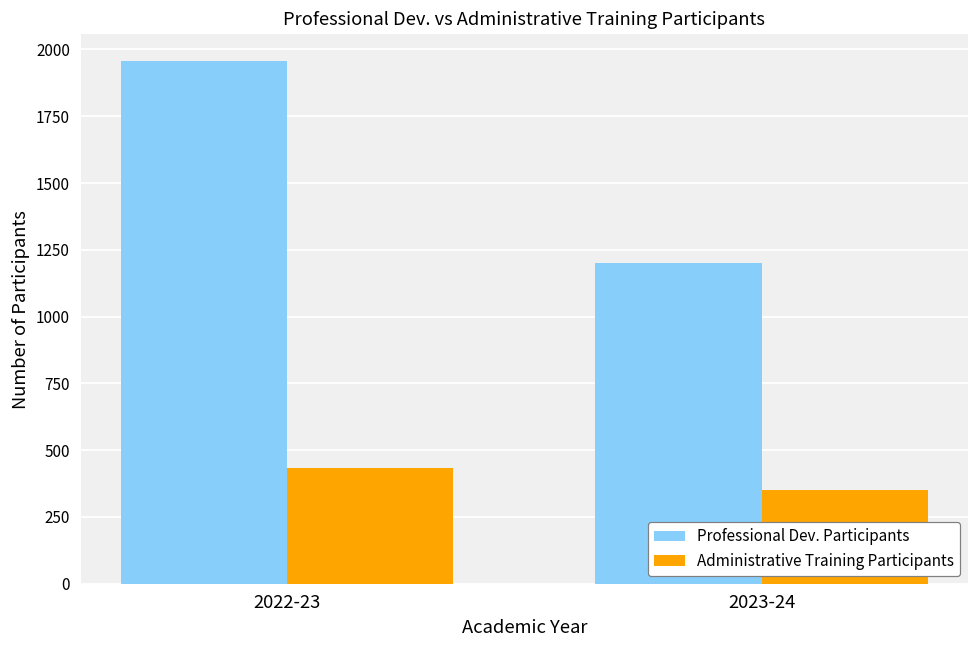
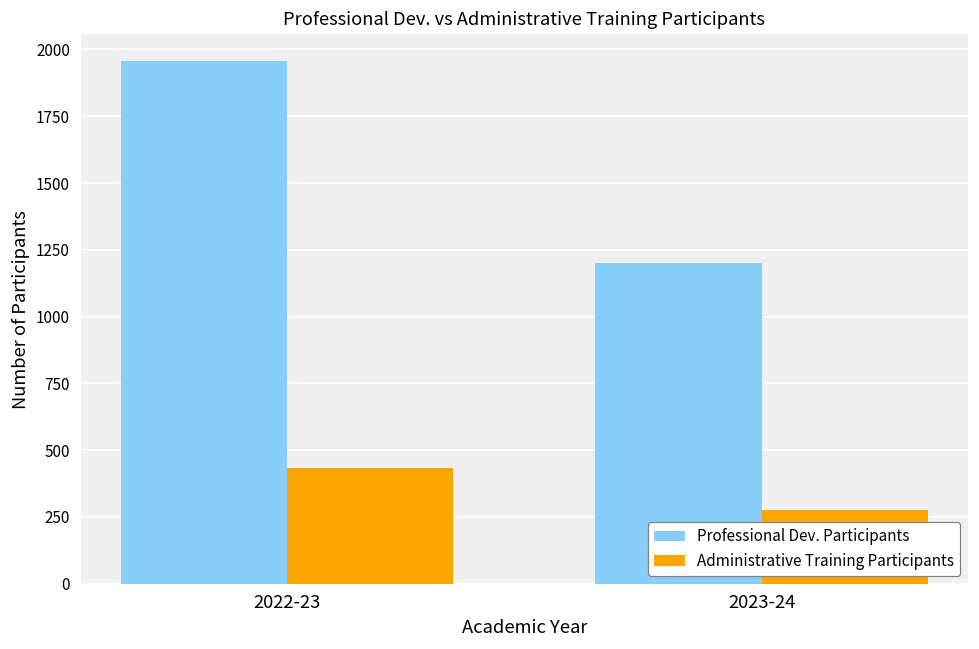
Administrative Training Participants, 2023-24: 350 -> 280
